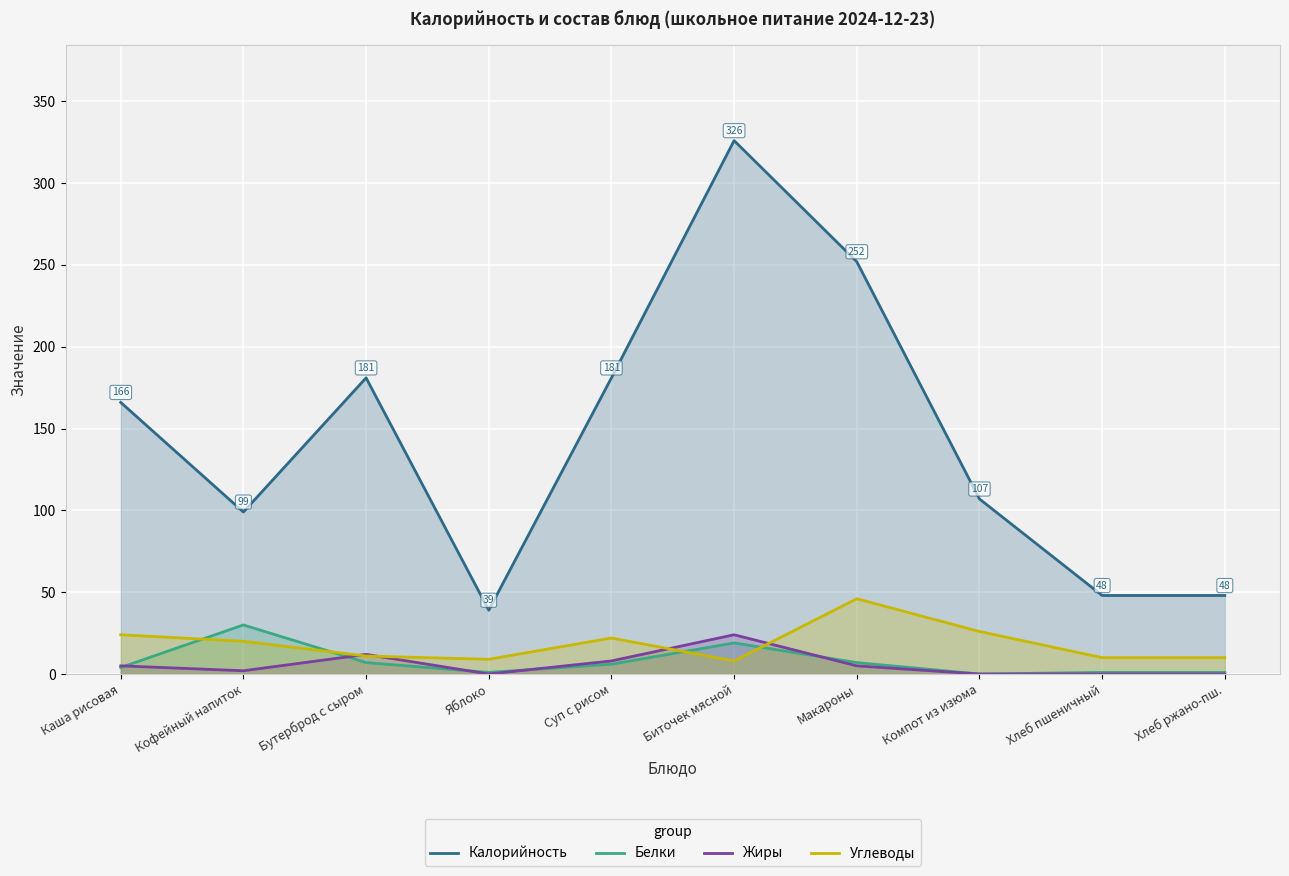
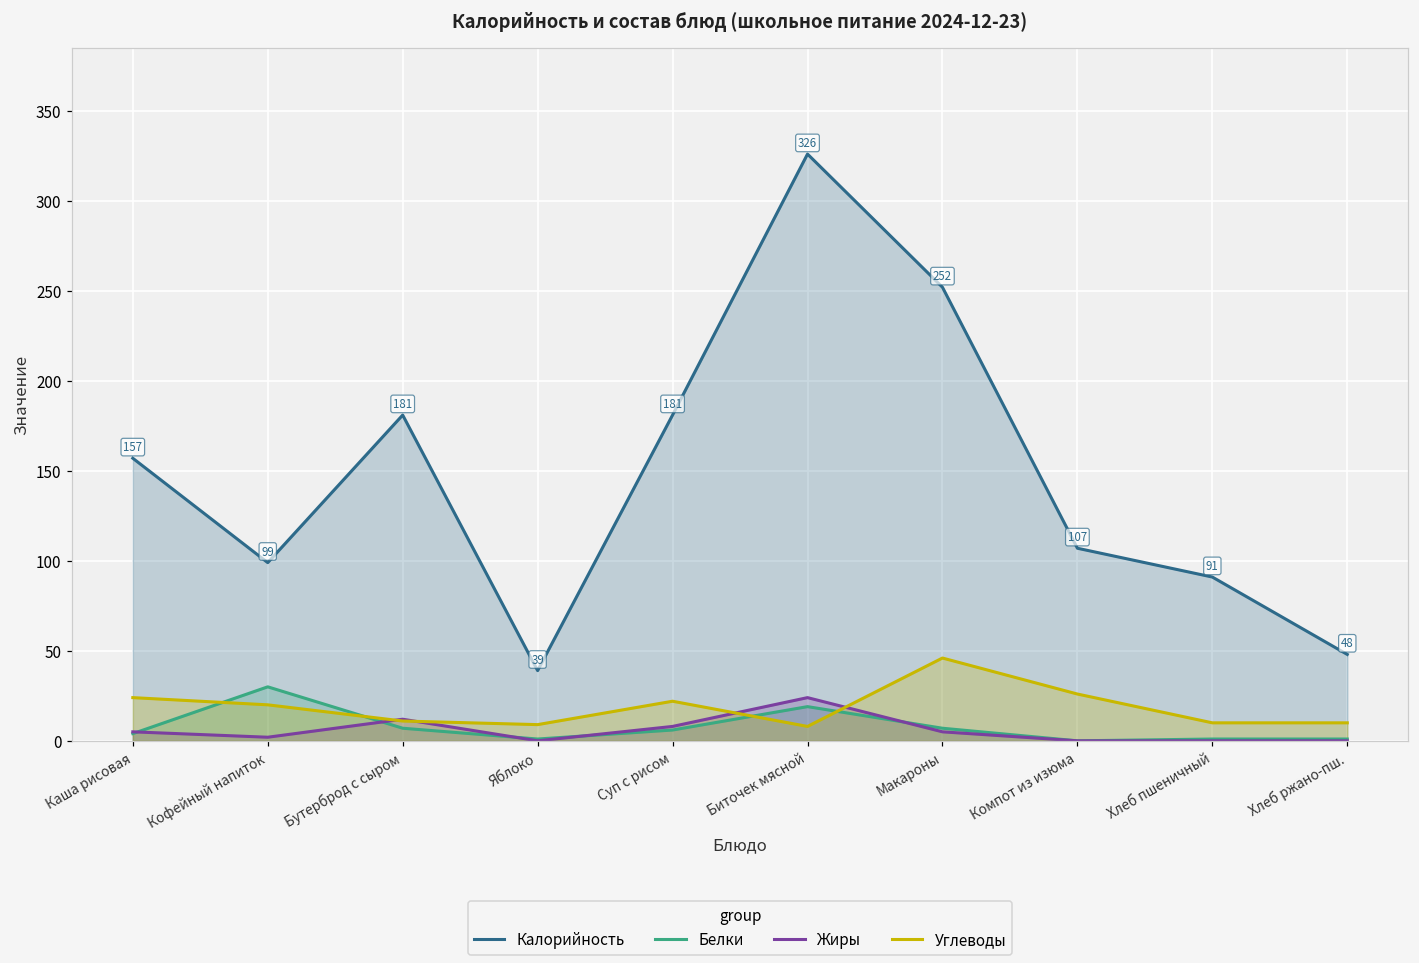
Калорийность, Каша рисовая: 166 -> 157
Калорийность, Хлеб пшеничный: 48 -> 91
